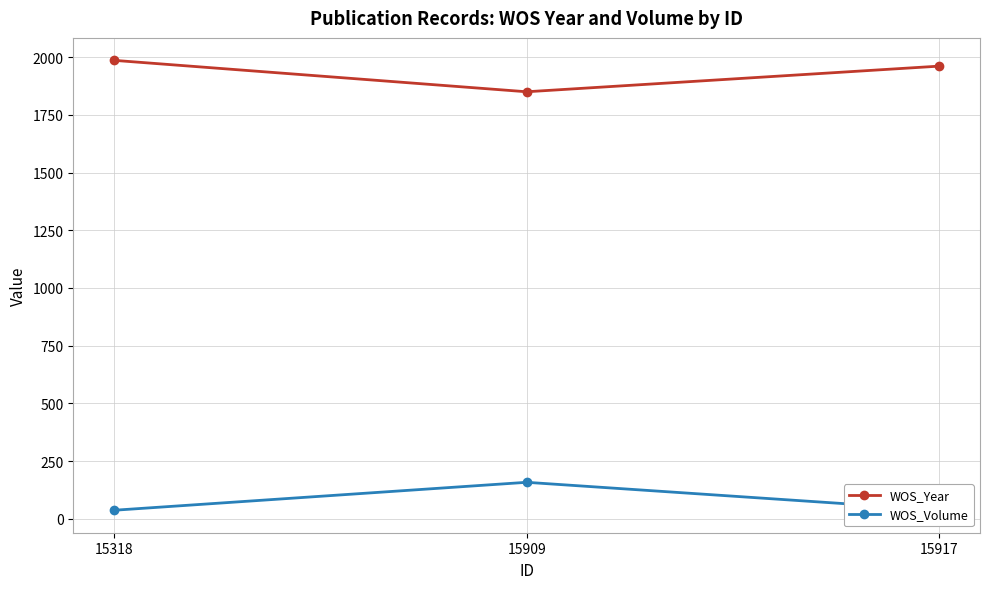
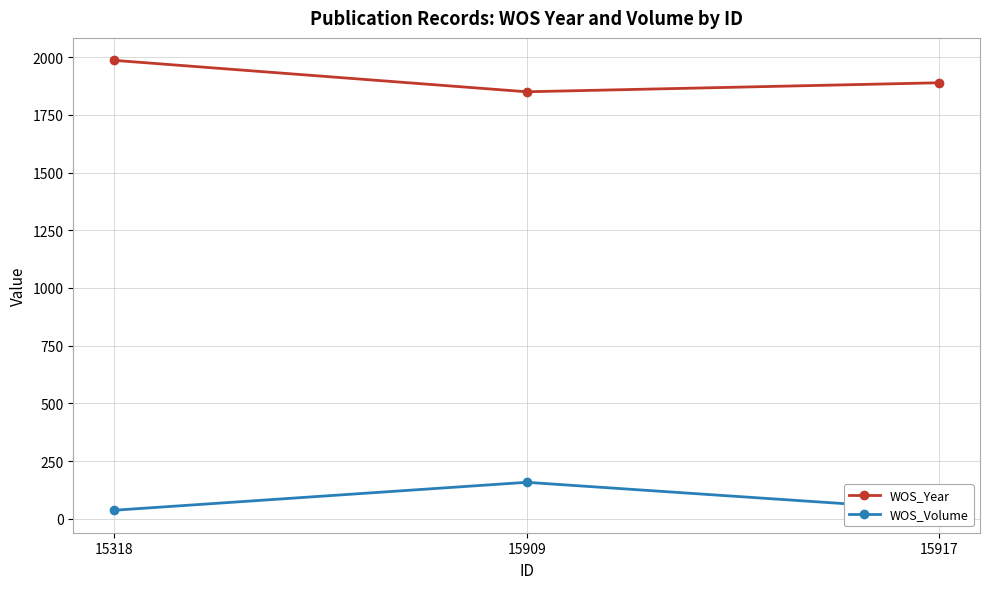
WOS_Year, 15917: 1960 -> 1890
